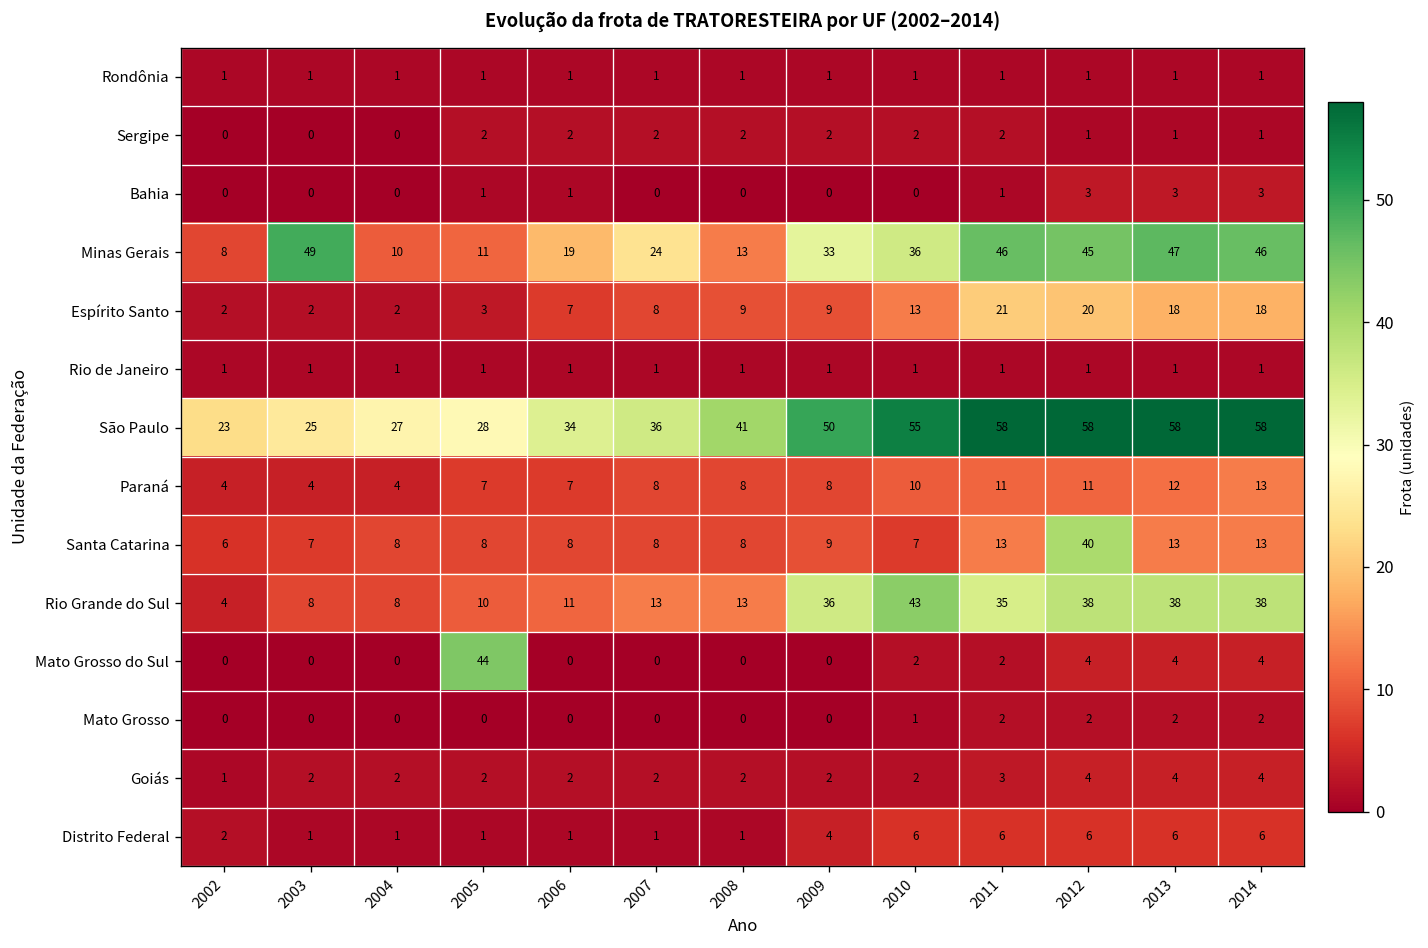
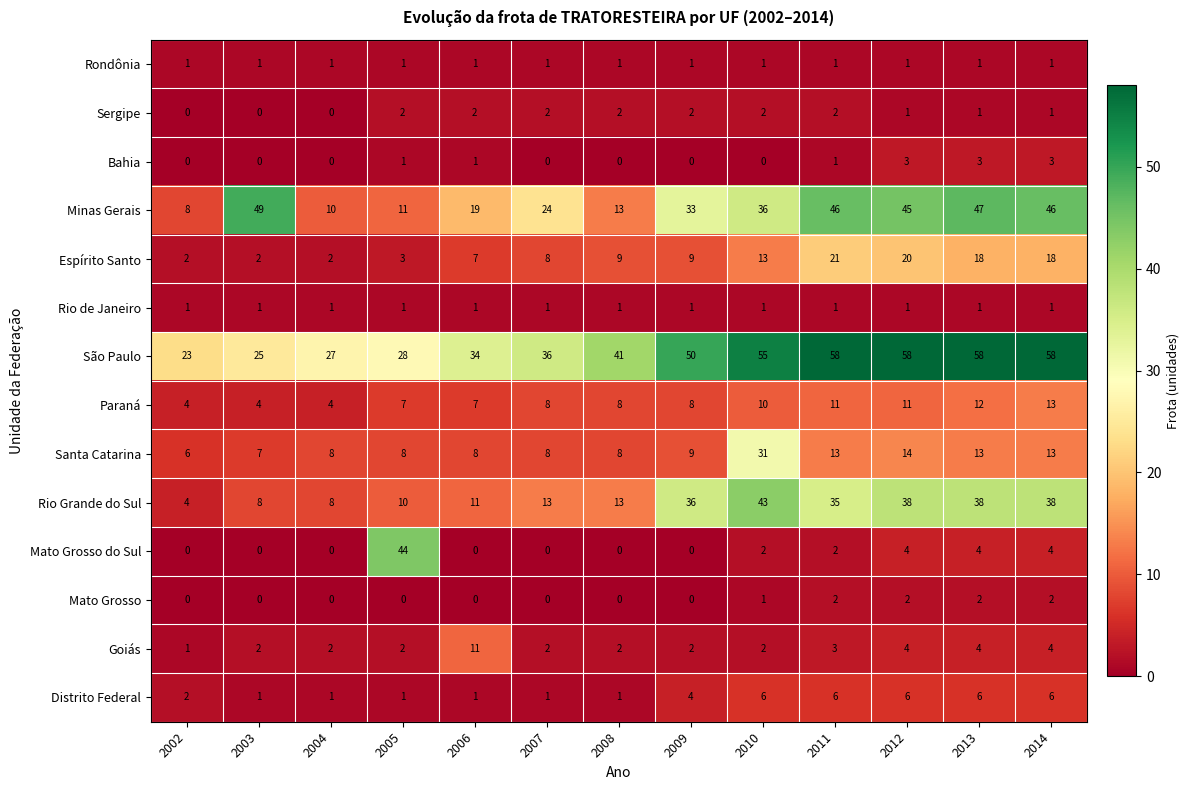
Santa Catarina, 2010: 7 -> 31
Santa Catarina, 2012: 40 -> 14
Goiás, 2006: 2 -> 11
